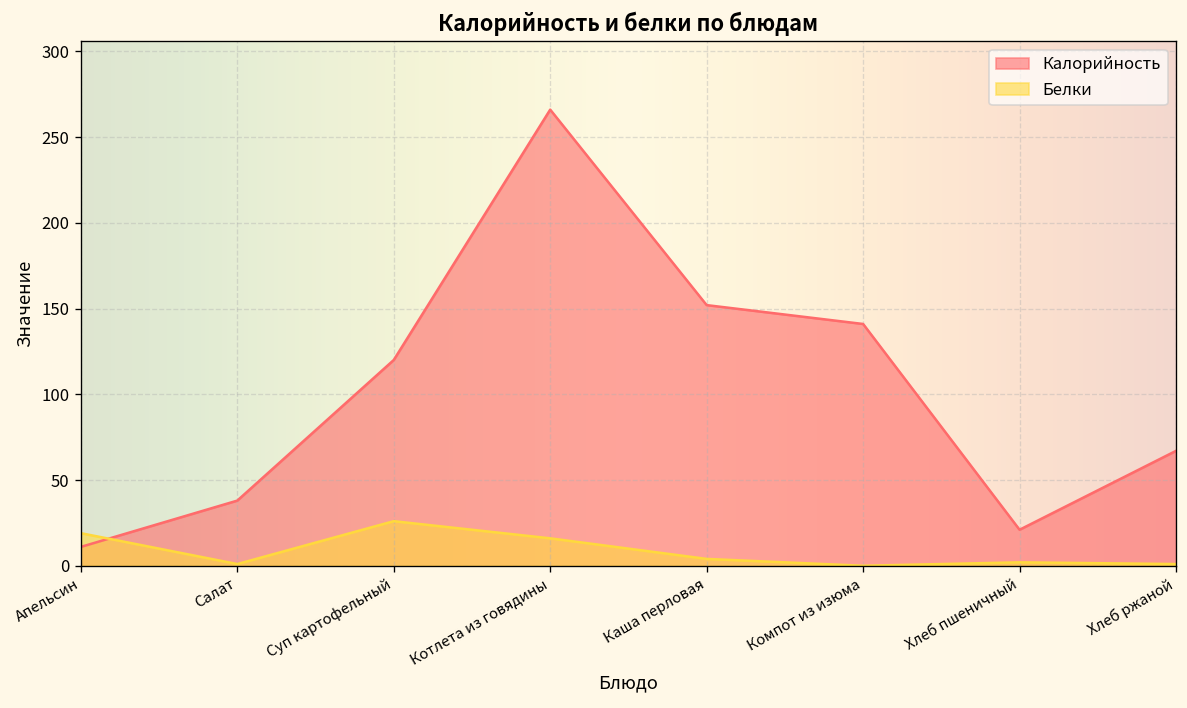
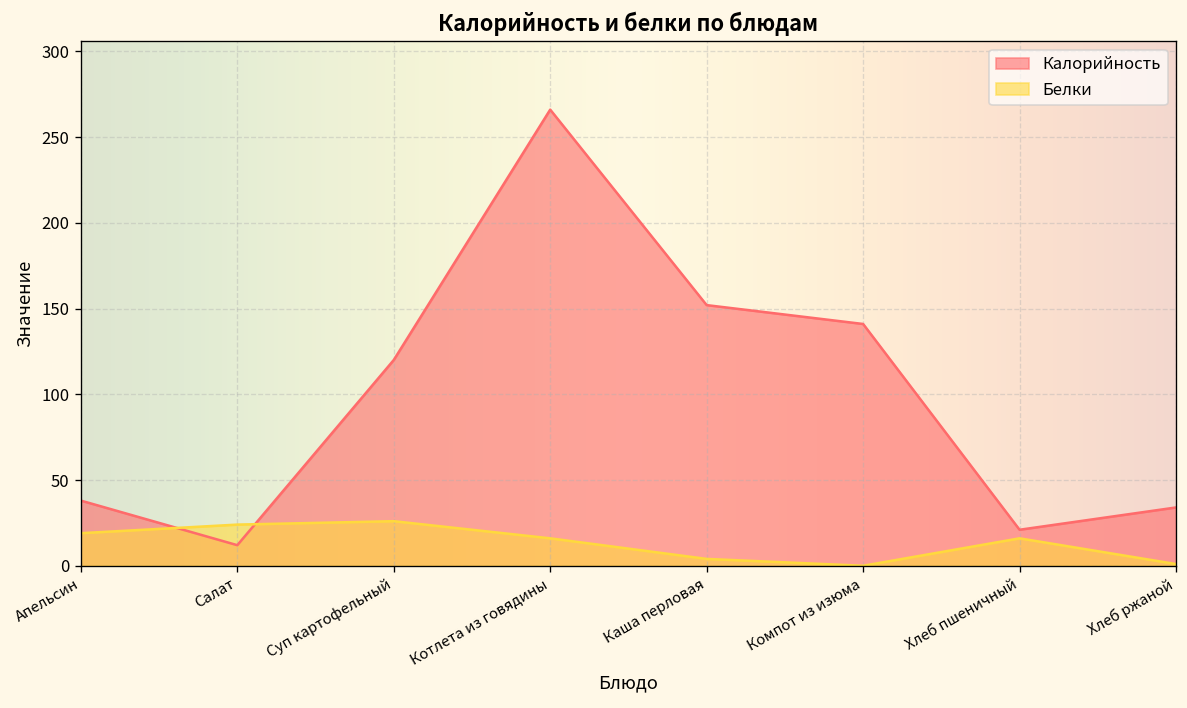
Калорийность, Апельсин: 11 -> 38
Калорийность, Салат: 38 -> 12
Белки, Салат: 1 -> 24
Белки, Хлеб пшеничный: 2 -> 16
Калорийность, Хлеб ржаной: 67 -> 34
